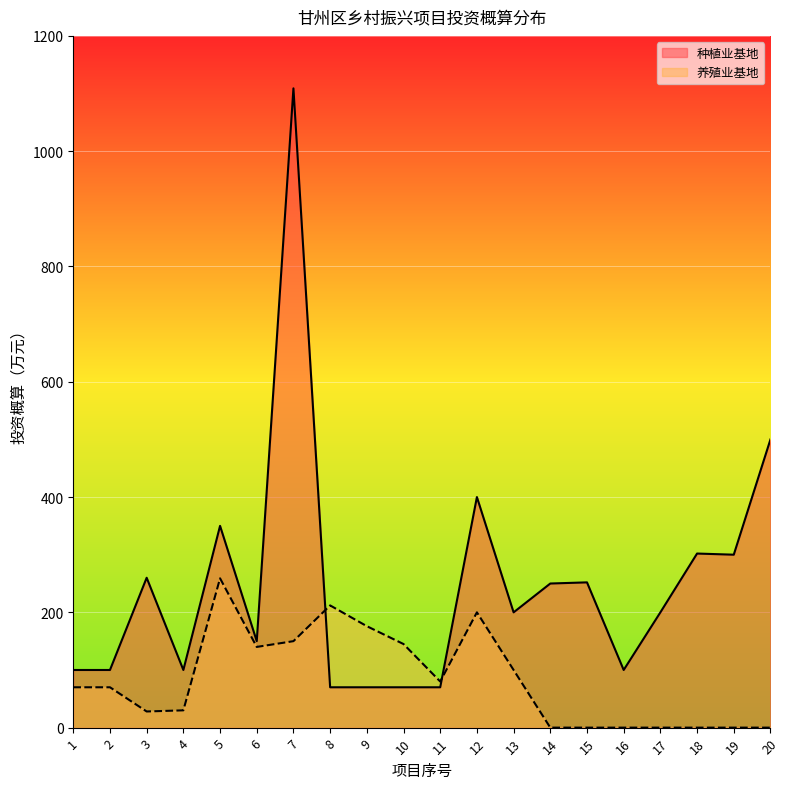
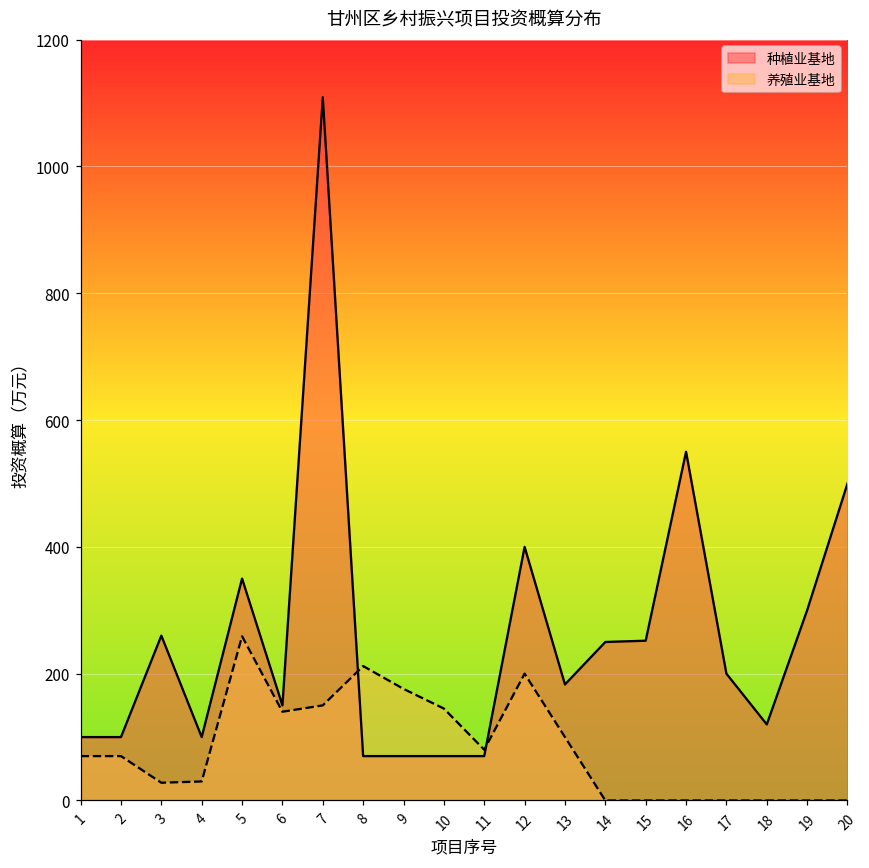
种植业基地, 13: 200 -> 180
种植业基地, 16: 100 -> 550
种植业基地, 18: 300 -> 120
